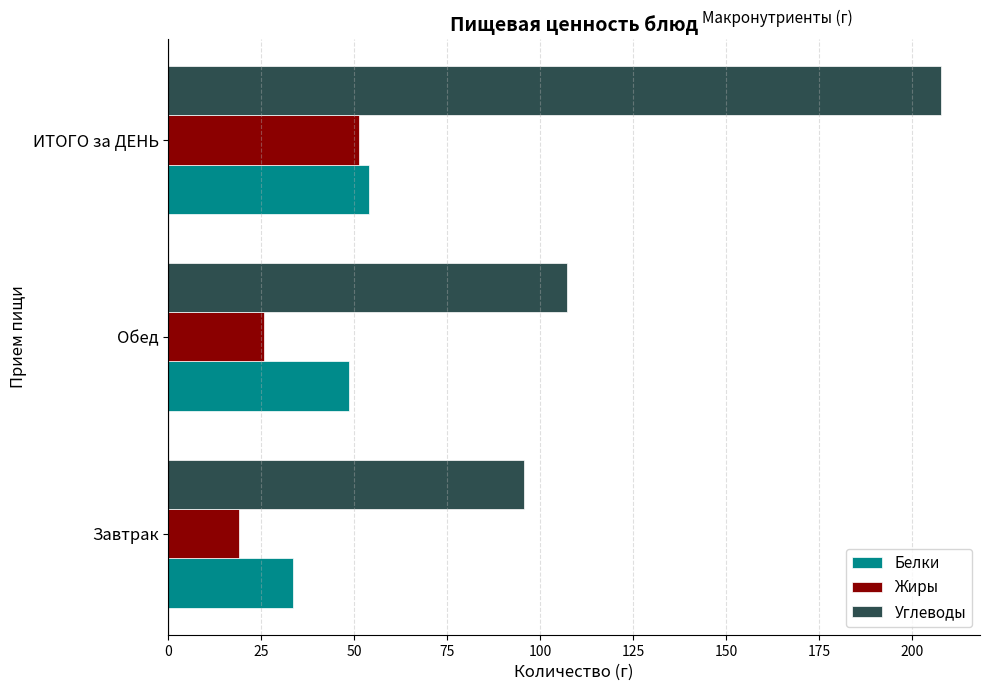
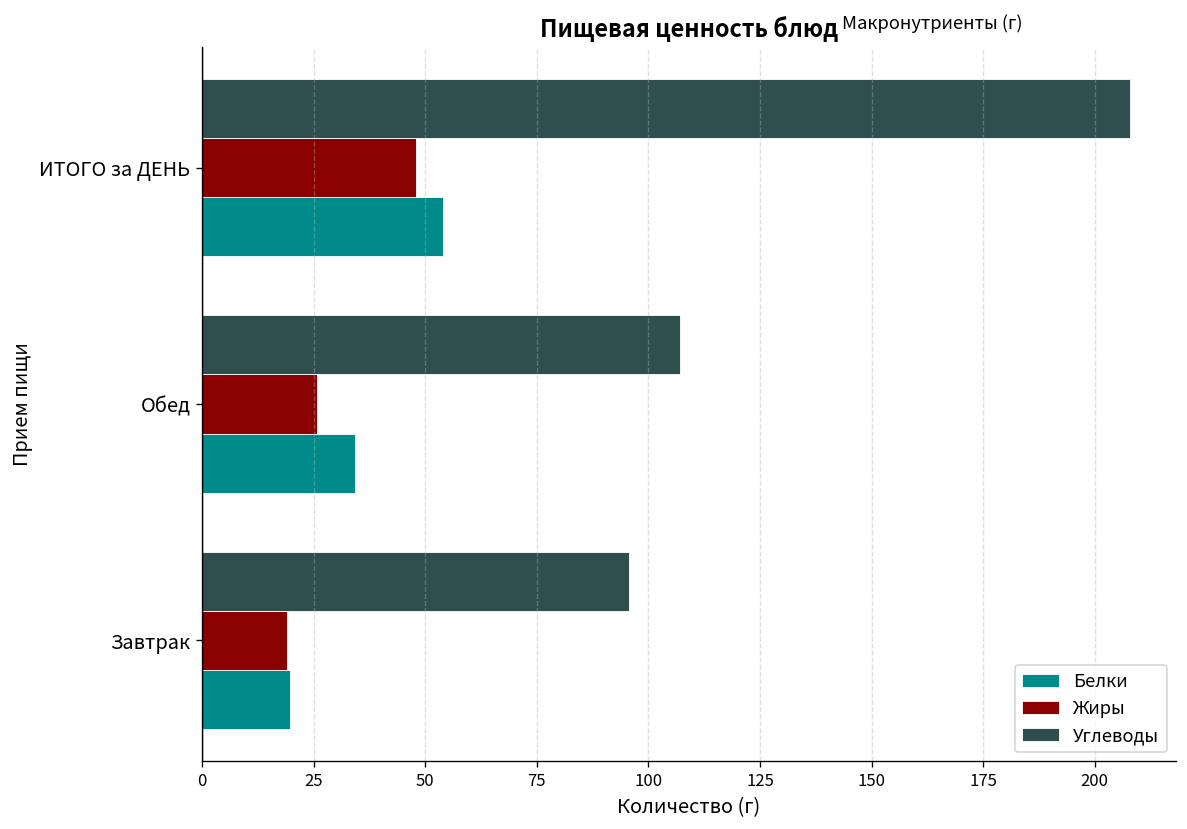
Жиры, ИТОГО за ДЕНЬ: 51 -> 48
Белки, Обед: 49 -> 34
Белки, Завтрак: 34 -> 20
